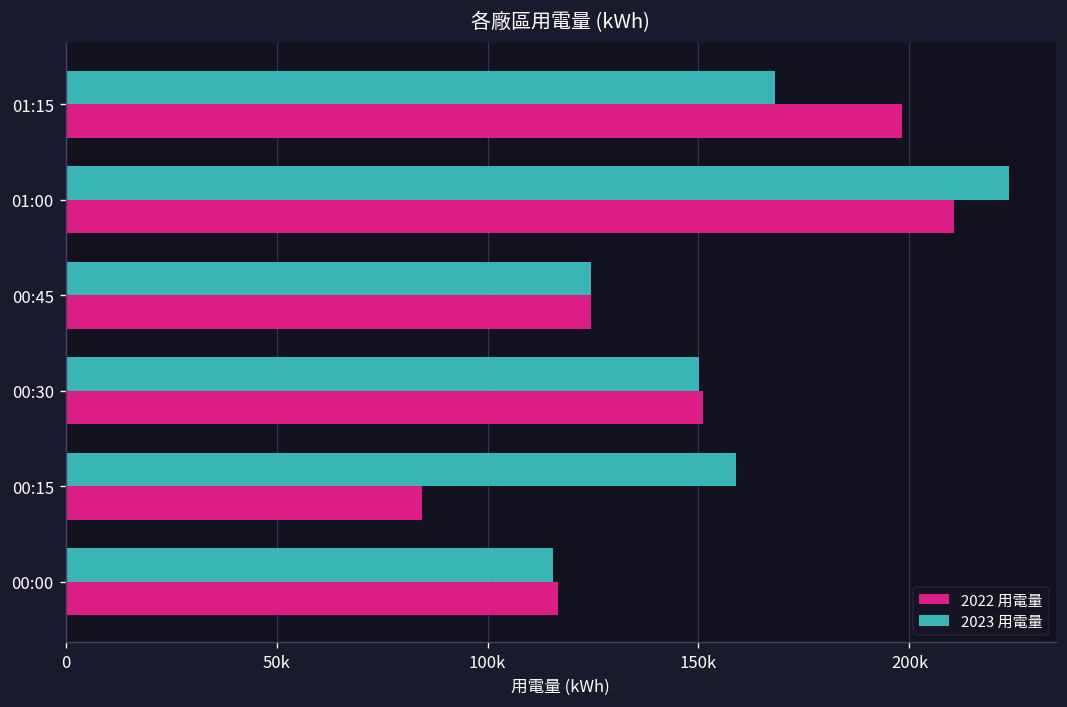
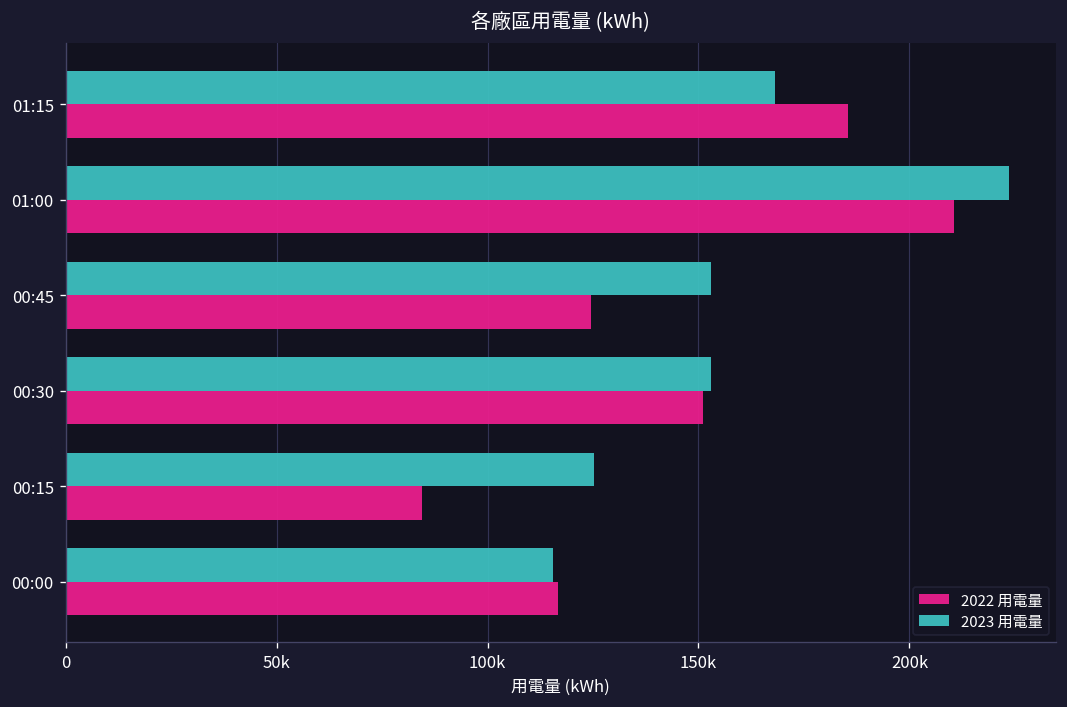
2022 用電量, 01:15: 198000 -> 185000
2023 用電量, 00:45: 125000 -> 153000
2023 用電量, 00:30: 150000 -> 153000
2023 用電量, 00:15: 159000 -> 125000
